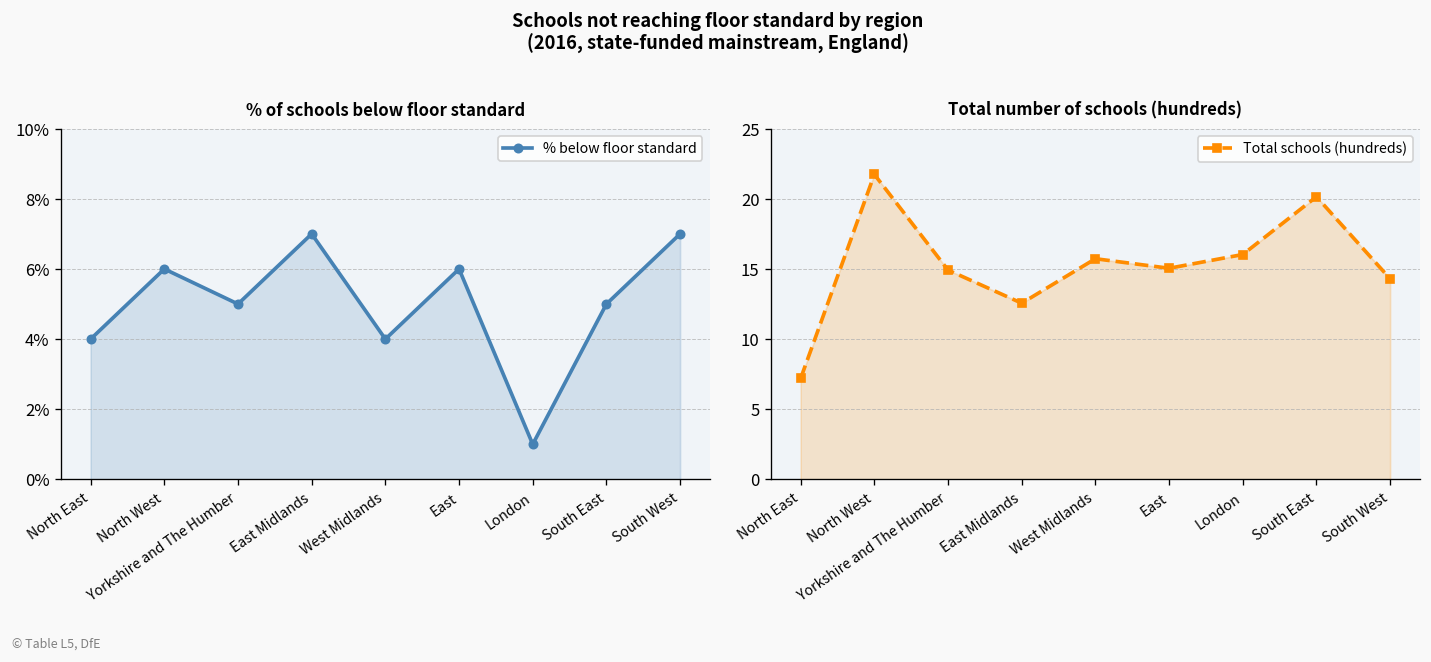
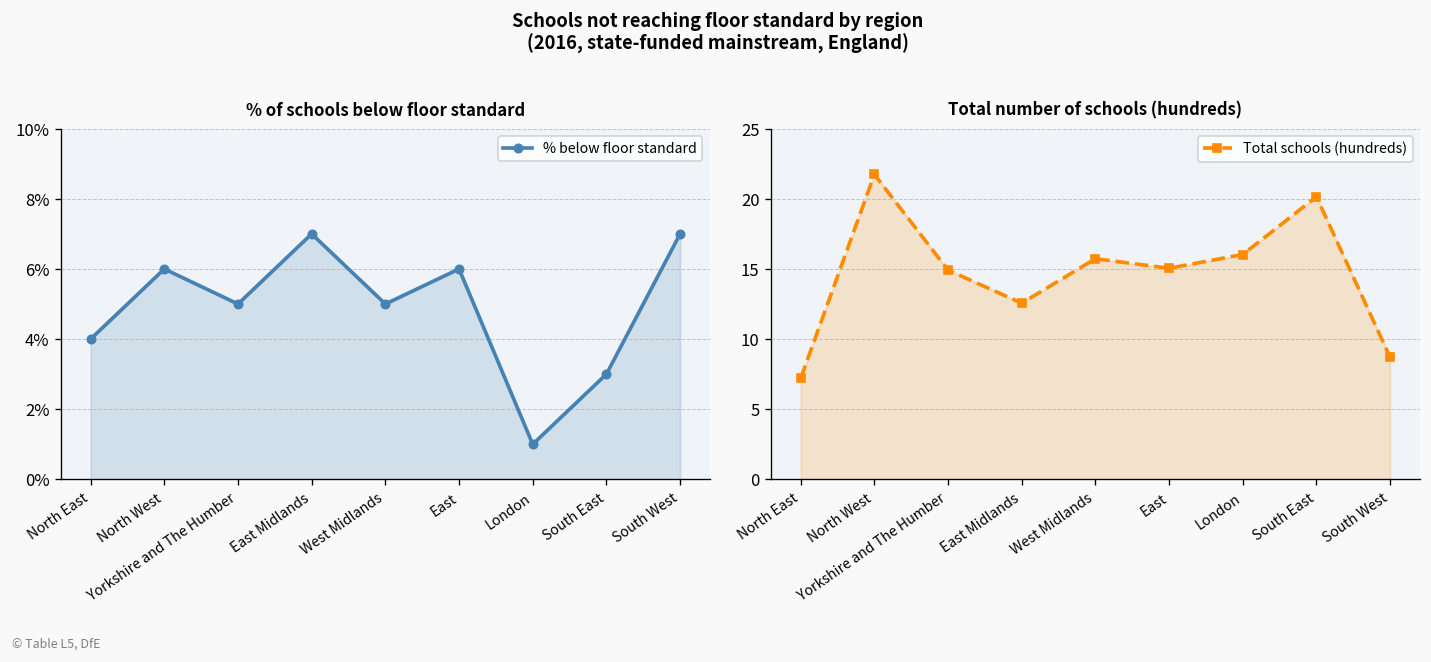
% of schools below floor standard, West Midlands: 4% -> 5%
% of schools below floor standard, South East: 5% -> 3%
Total number of schools (hundreds), South West: 14.3 -> 8.7
